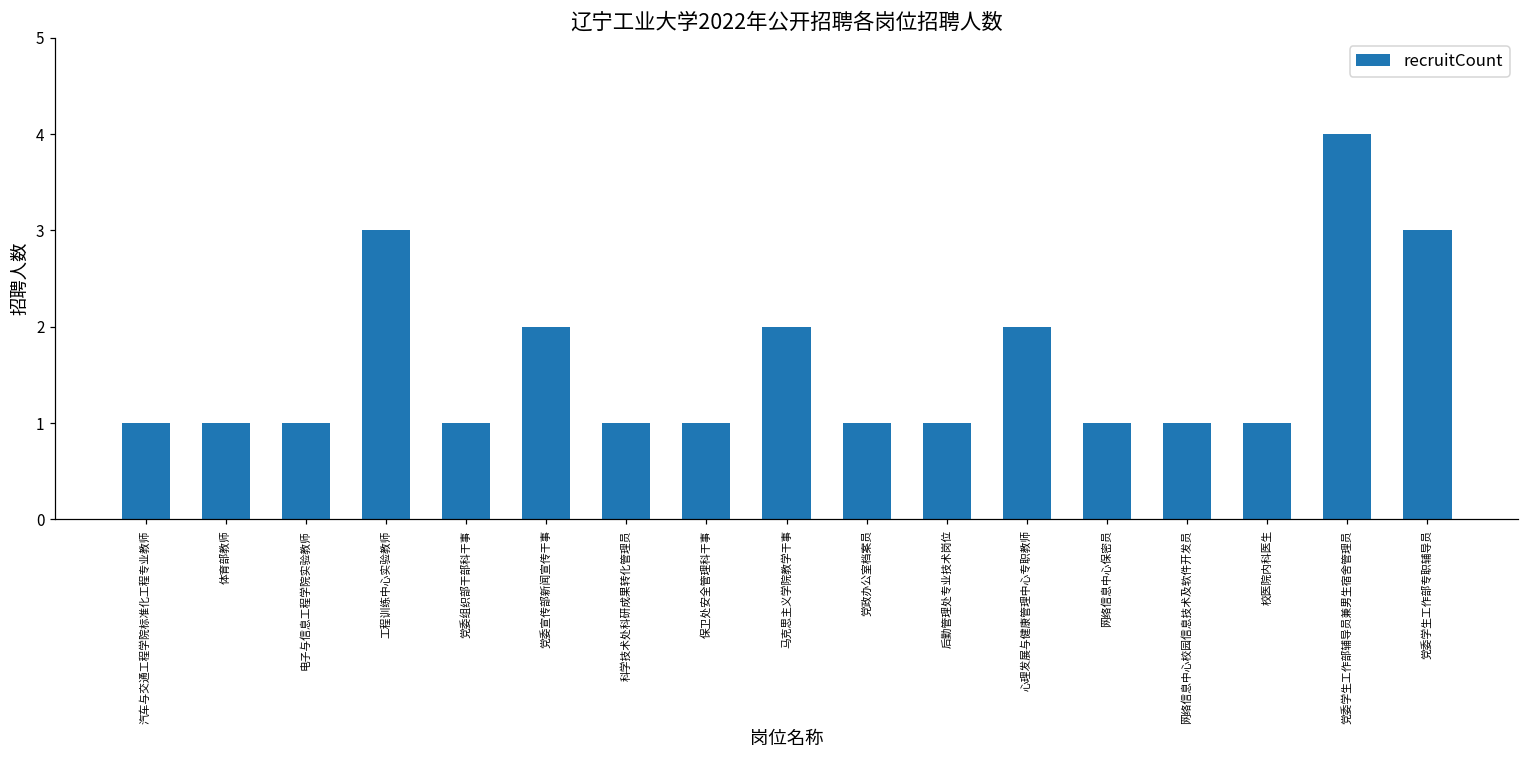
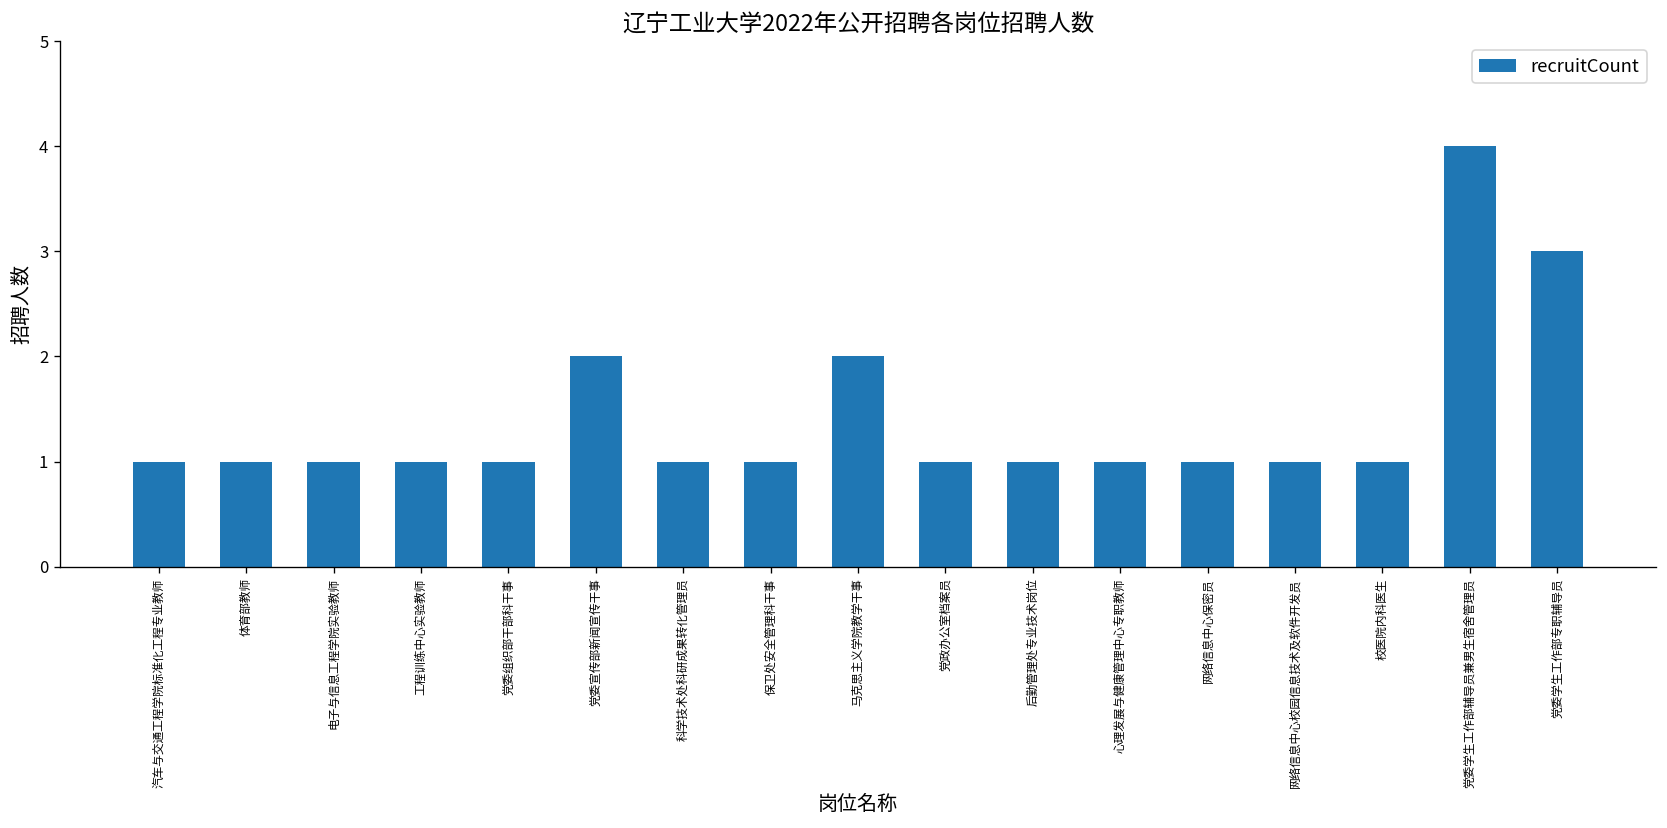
工程训练中心实验教师: 3 -> 1
心理发展与健康管理中心专职教师: 2 -> 1
